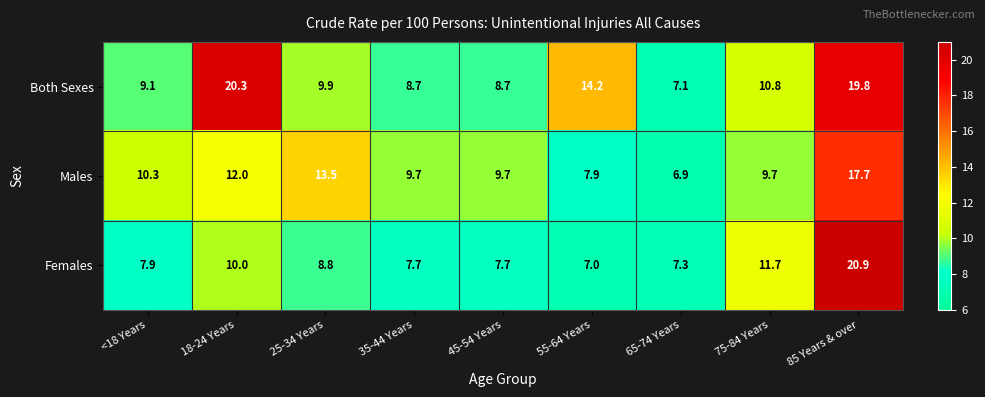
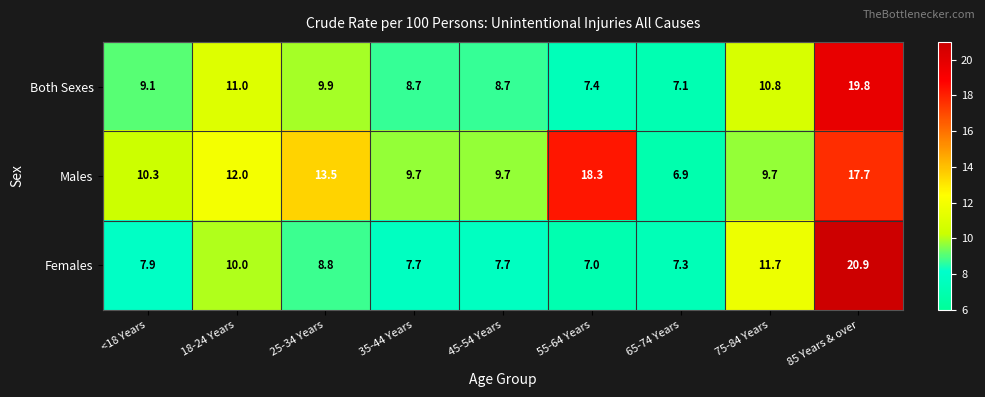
Both Sexes, 18-24 Years: 20.3 -> 11.0
Both Sexes, 55-64 Years: 14.2 -> 7.4
Males, 55-64 Years: 7.9 -> 18.3
